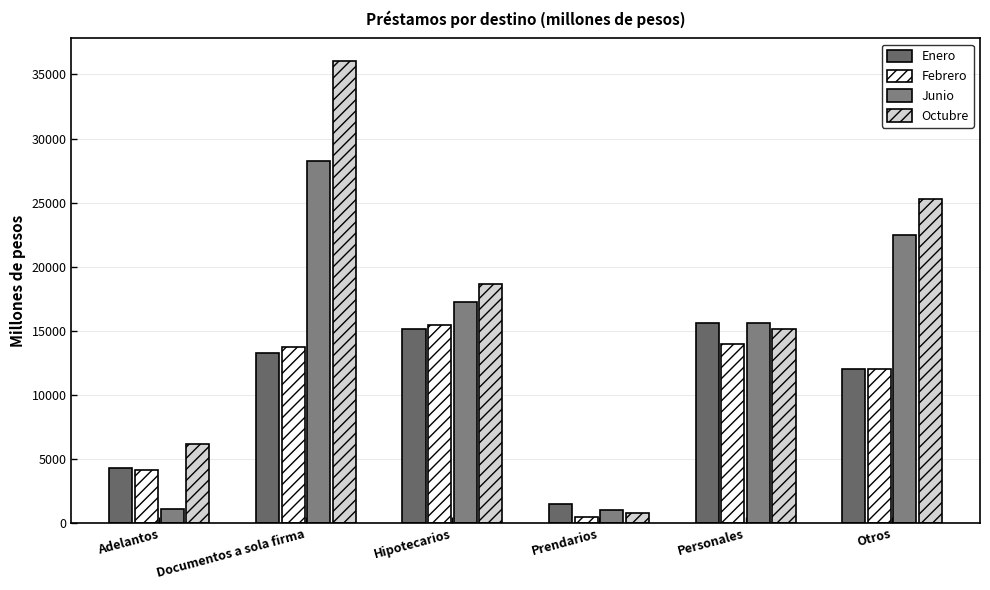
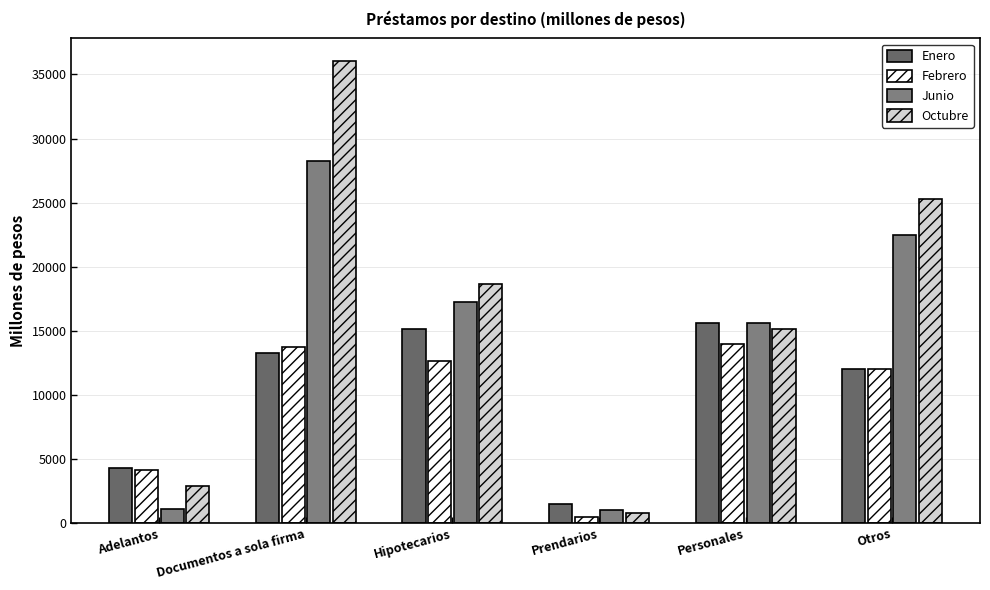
Octubre, Adelantos: 6200 -> 2900
Febrero, Hipotecarios: 15500 -> 12600
